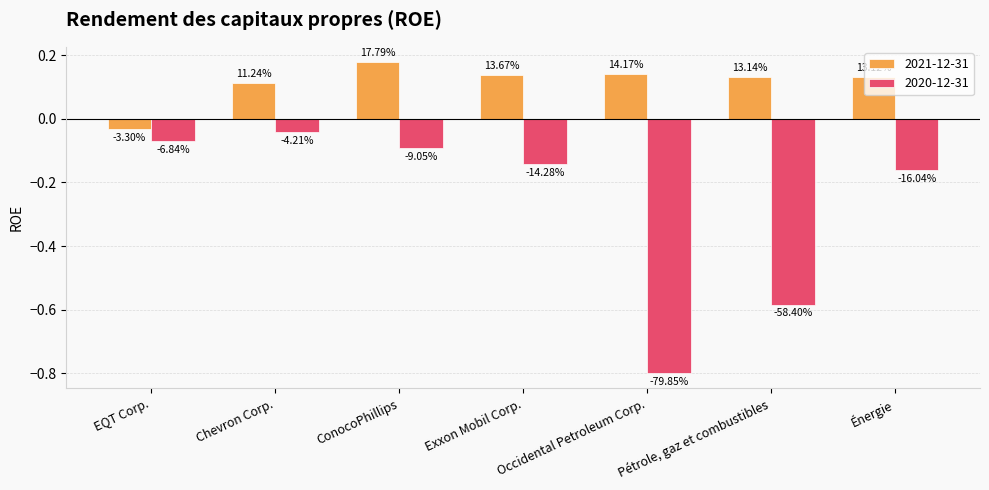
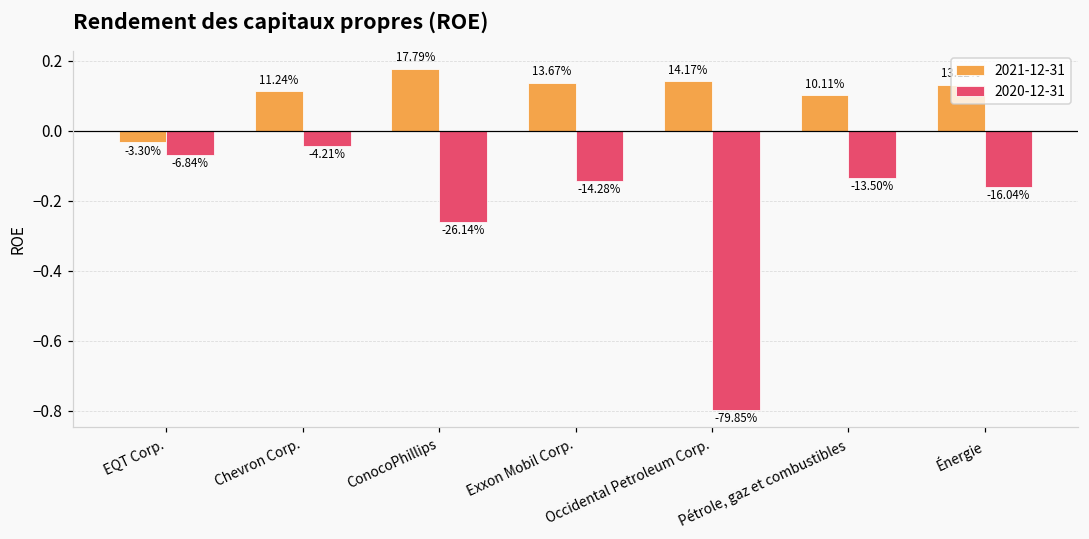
2020-12-31, ConocoPhillips: -9.05% -> -26.14%
2021-12-31, Pétrole, gaz et combustibles: 13.14% -> 10.11%
2020-12-31, Pétrole, gaz et combustibles: -58.40% -> -13.50%
